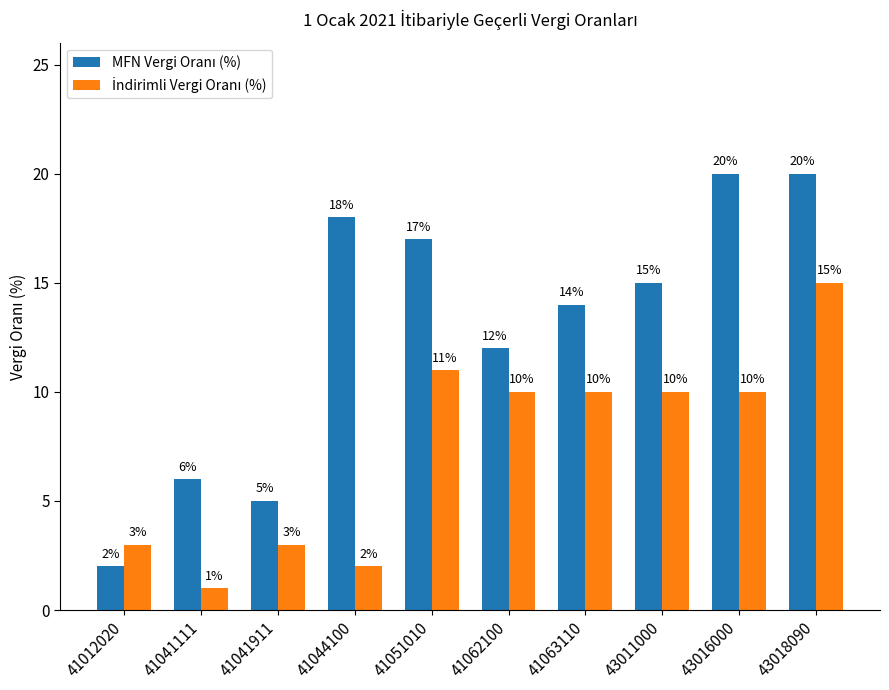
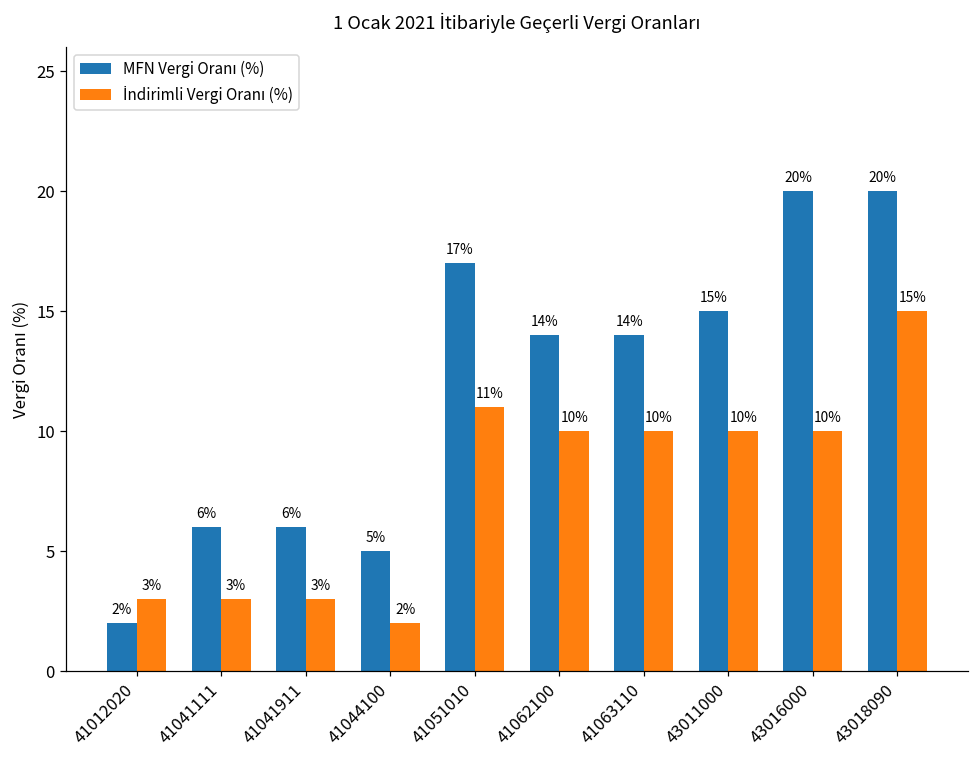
İndirimli Vergi Oranı (%), 41041111: 1% -> 3%
MFN Vergi Oranı (%), 41041911: 5% -> 6%
MFN Vergi Oranı (%), 41044100: 18% -> 5%
MFN Vergi Oranı (%), 41062100: 12% -> 14%
